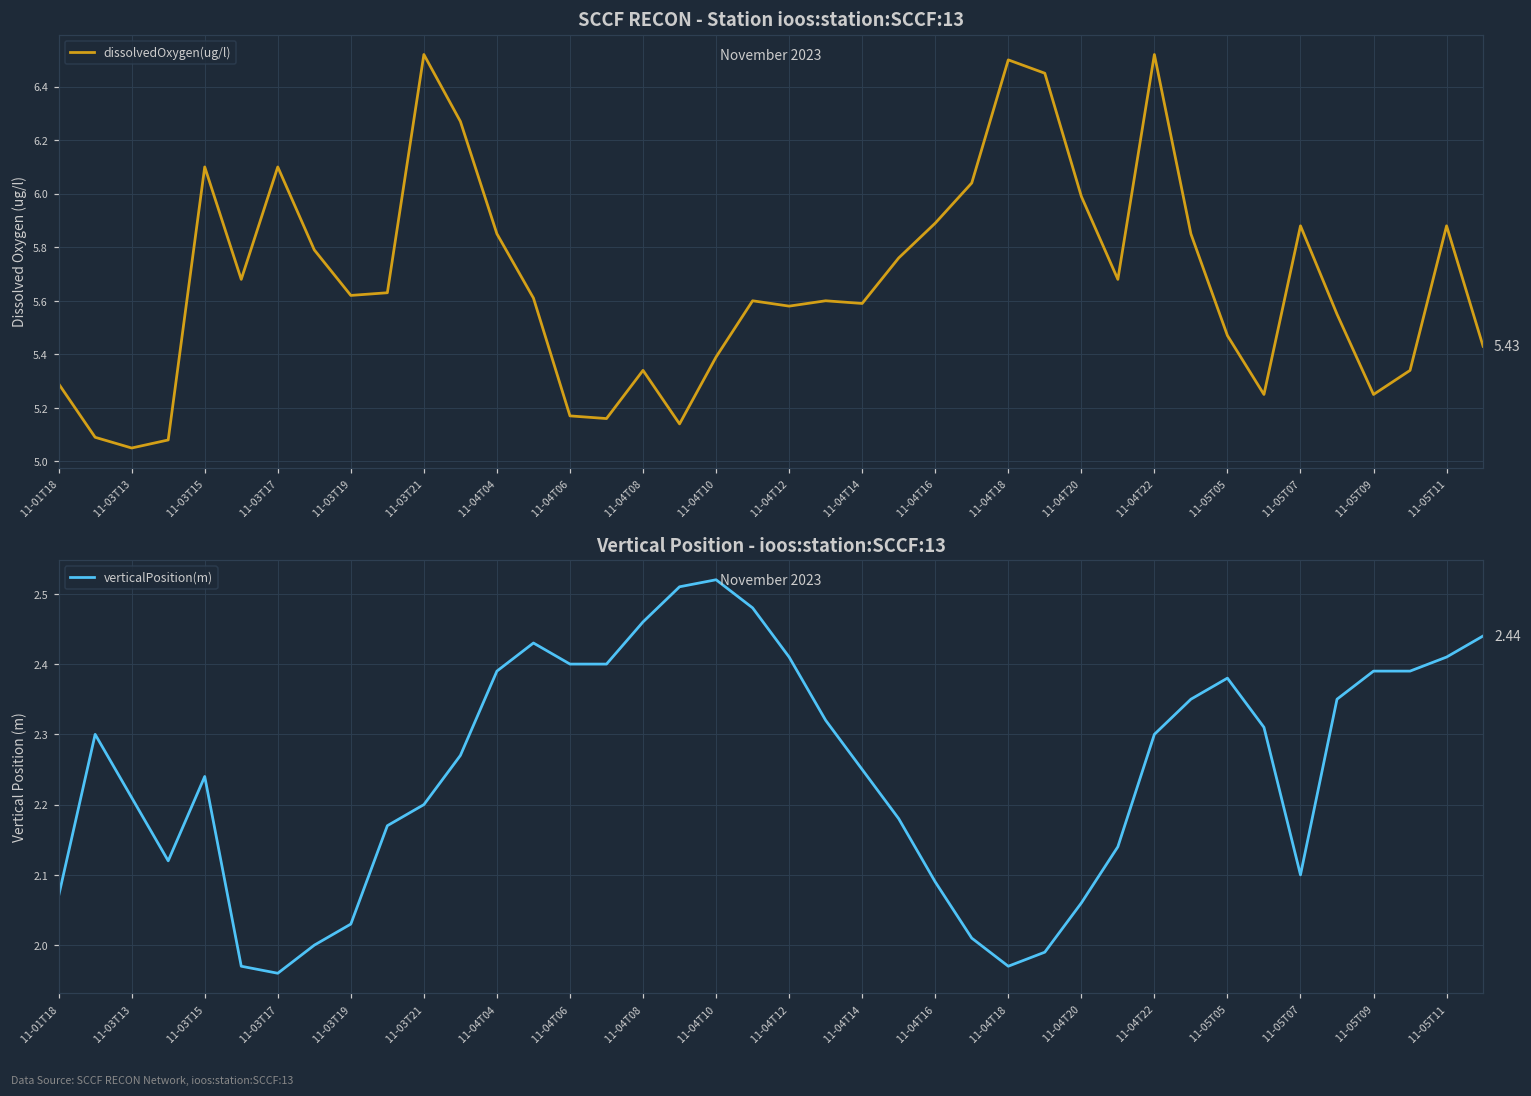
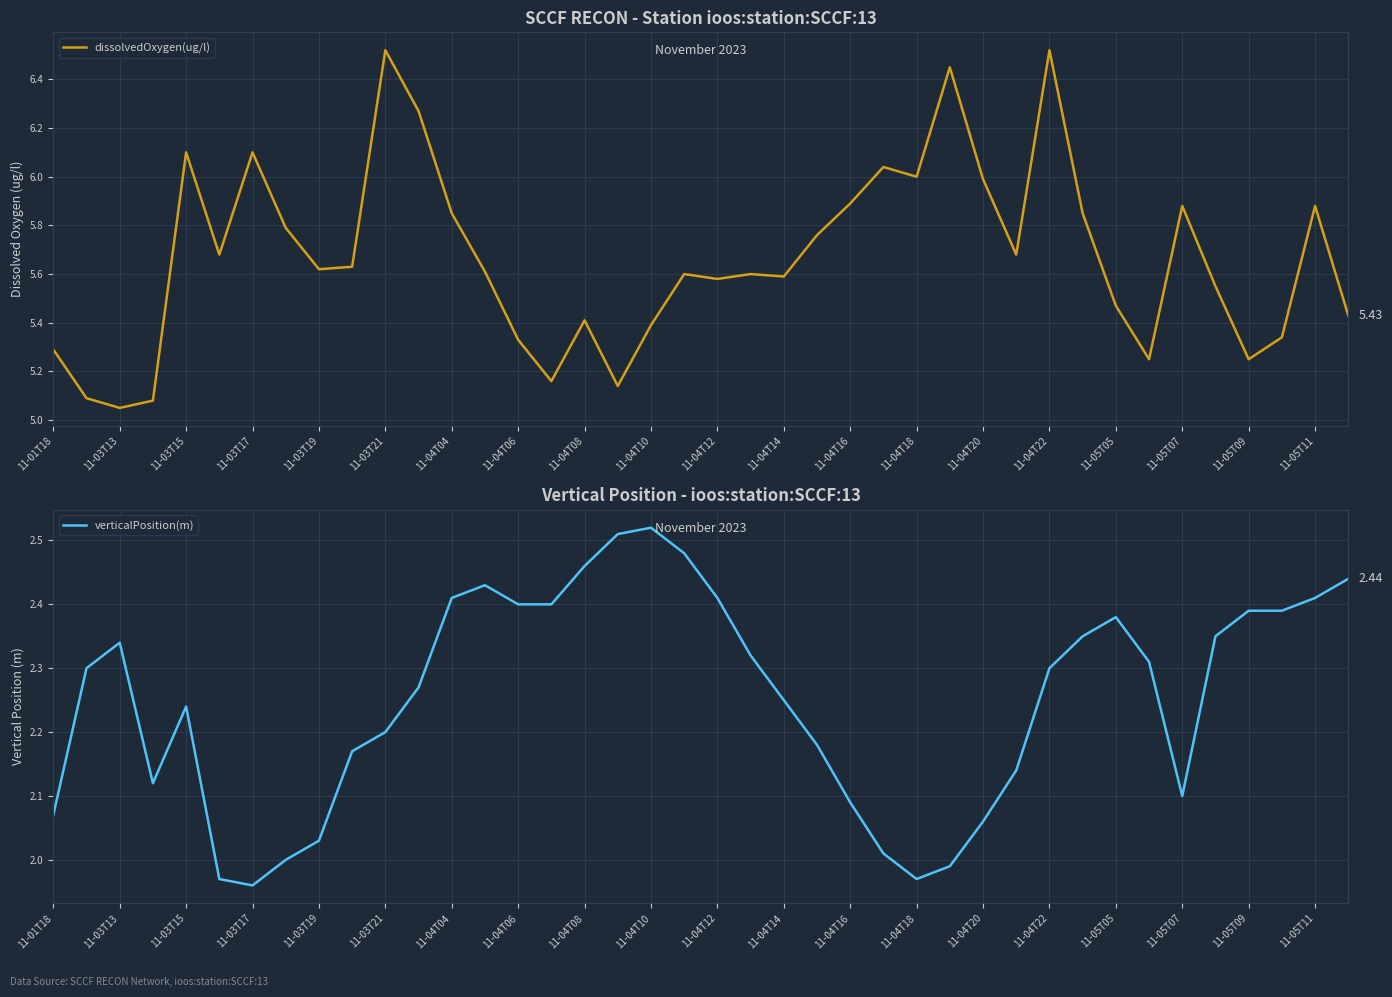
SCCF RECON - Station ioos:station:SCCF:13, 11-04T06: 5.17 -> 5.33
SCCF RECON - Station ioos:station:SCCF:13, 11-04T08: 5.34 -> 5.41
SCCF RECON - Station ioos:station:SCCF:13, 11-04T18: 6.5 -> 6.0
Vertical Position - ioos:station:SCCF:13, 11-03T13: 2.21 -> 2.34
Vertical Position - ioos:station:SCCF:13, 11-04T04: 2.39 -> 2.41
